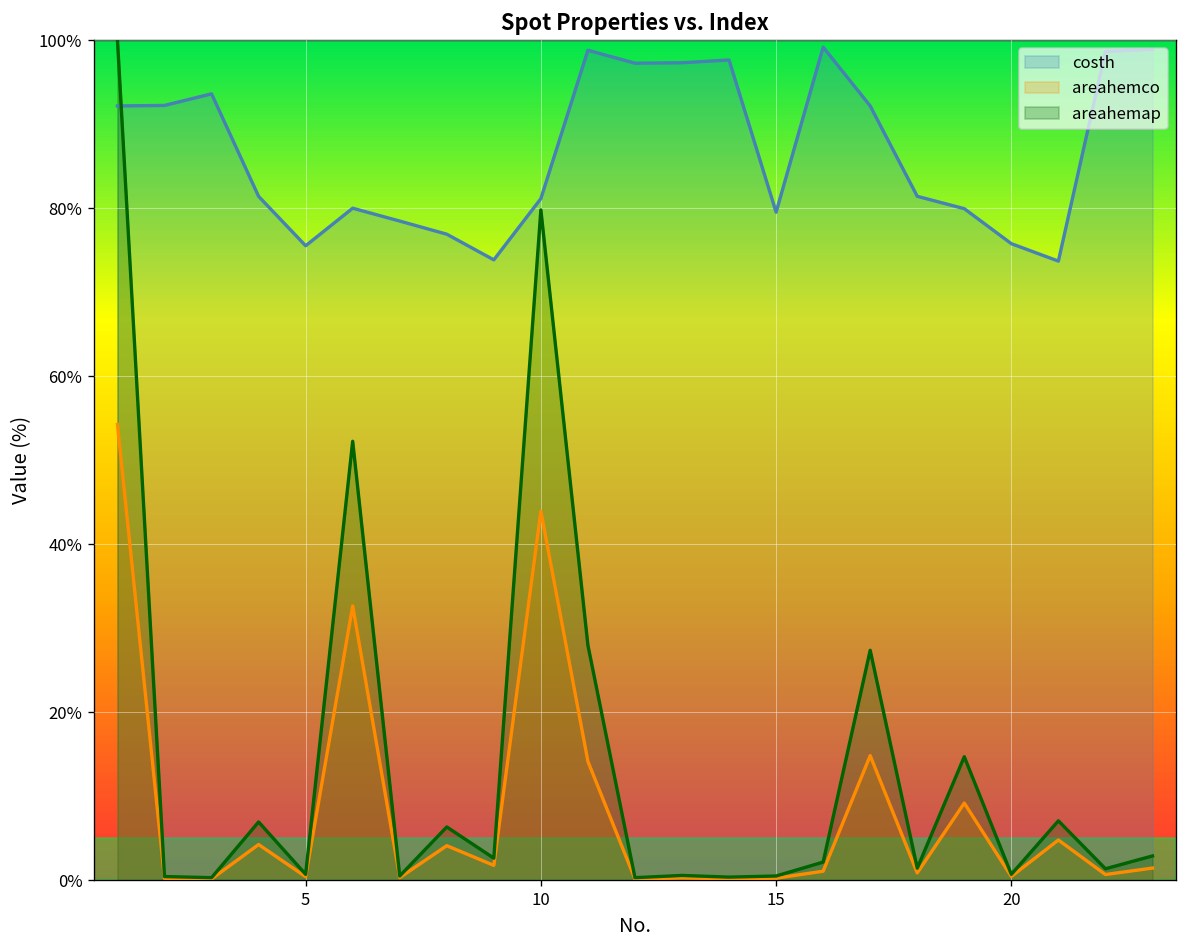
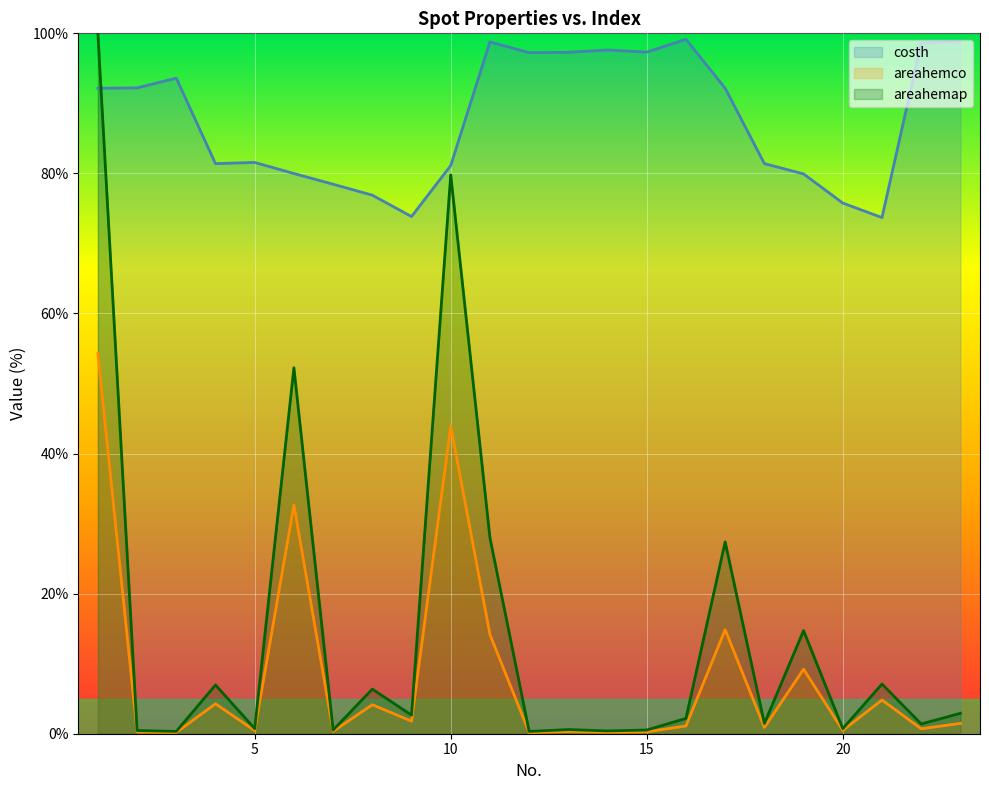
costh, 5: 76% -> 82%
costh, 15: 80% -> 97%
